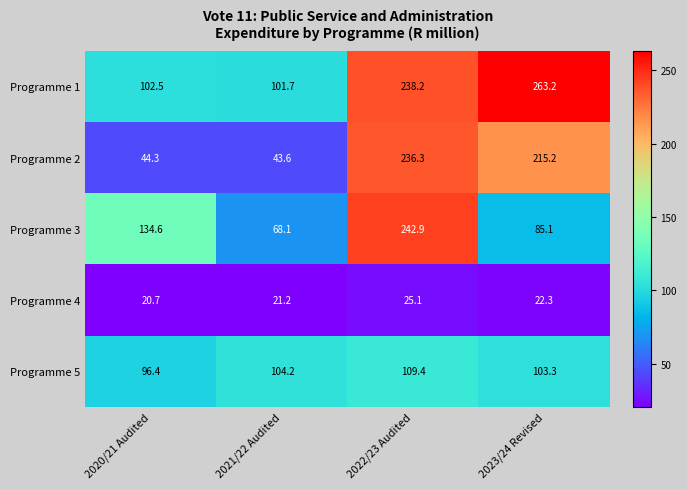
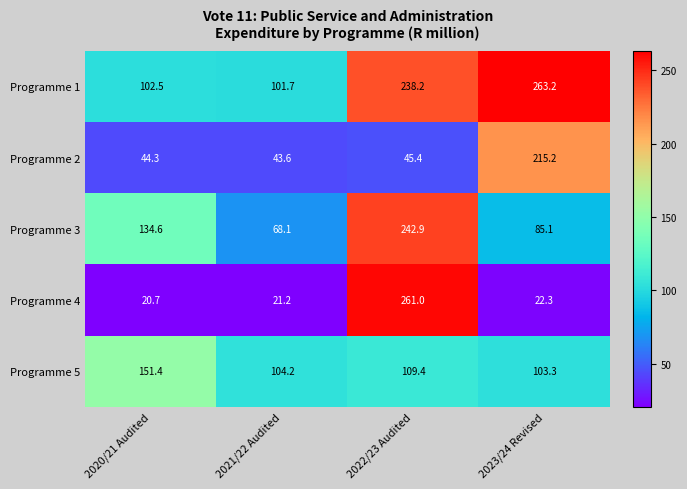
Programme 2, 2022/23 Audited: 236.3 -> 45.4
Programme 4, 2022/23 Audited: 25.1 -> 261.0
Programme 5, 2020/21 Audited: 96.4 -> 151.4
